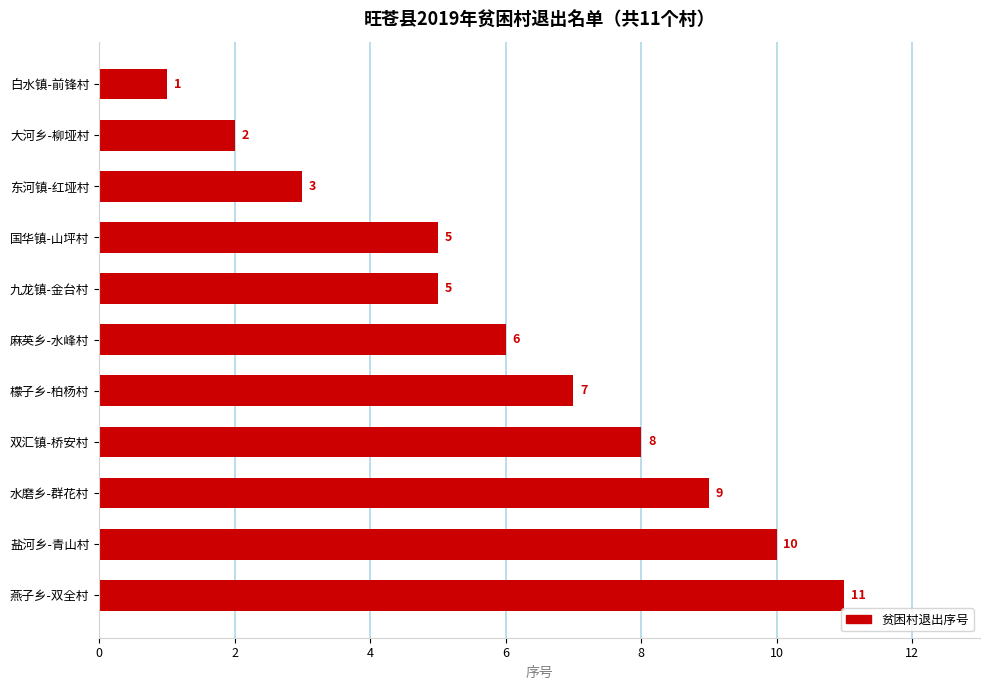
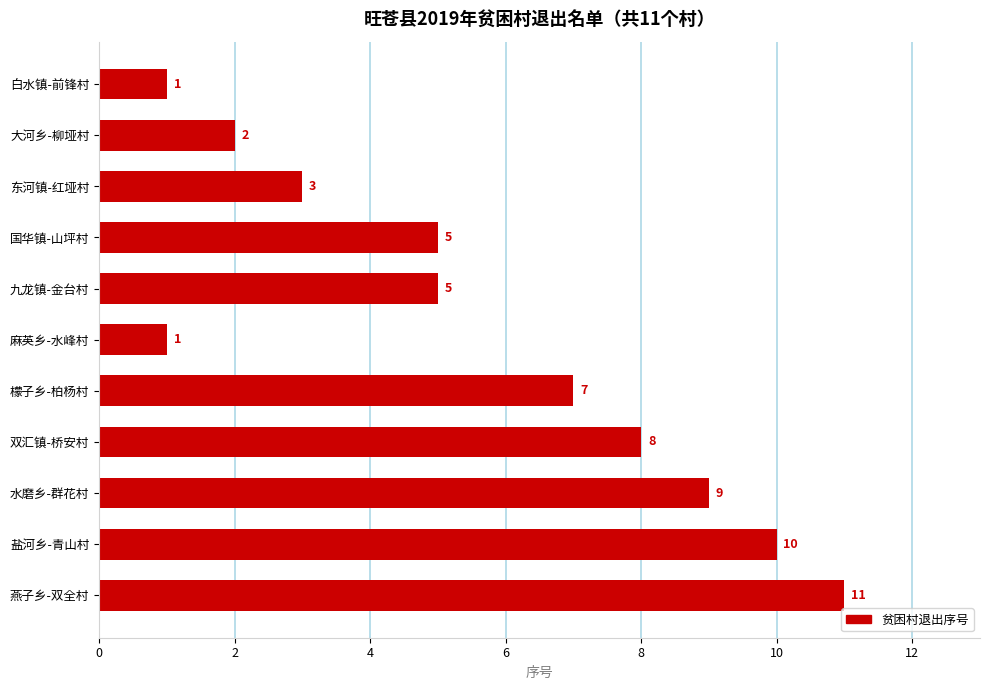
麻英乡-水峰村: 6 -> 1
